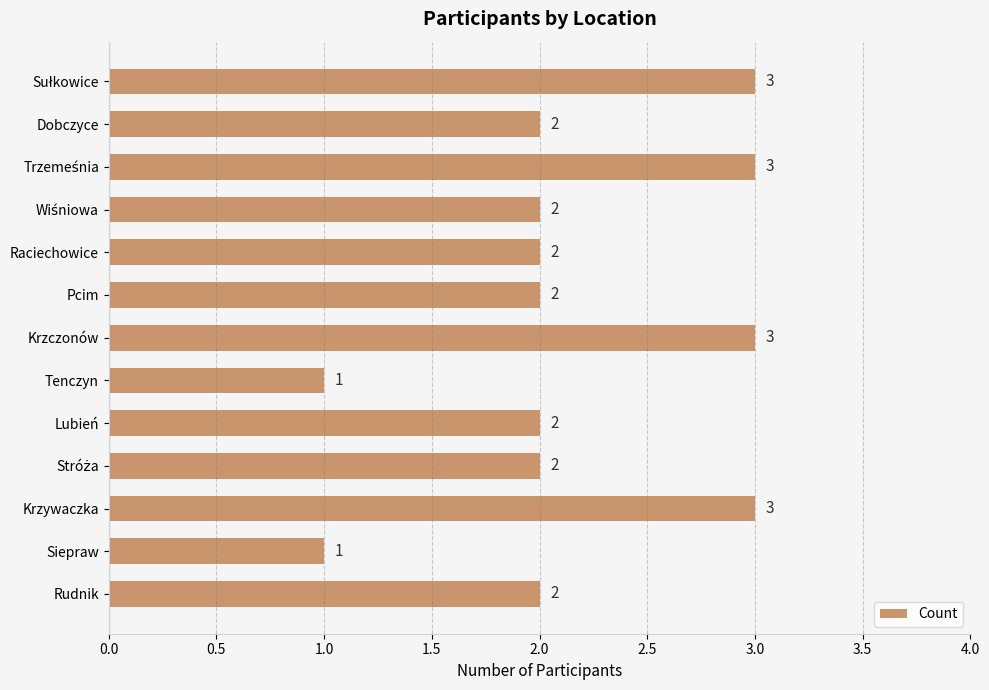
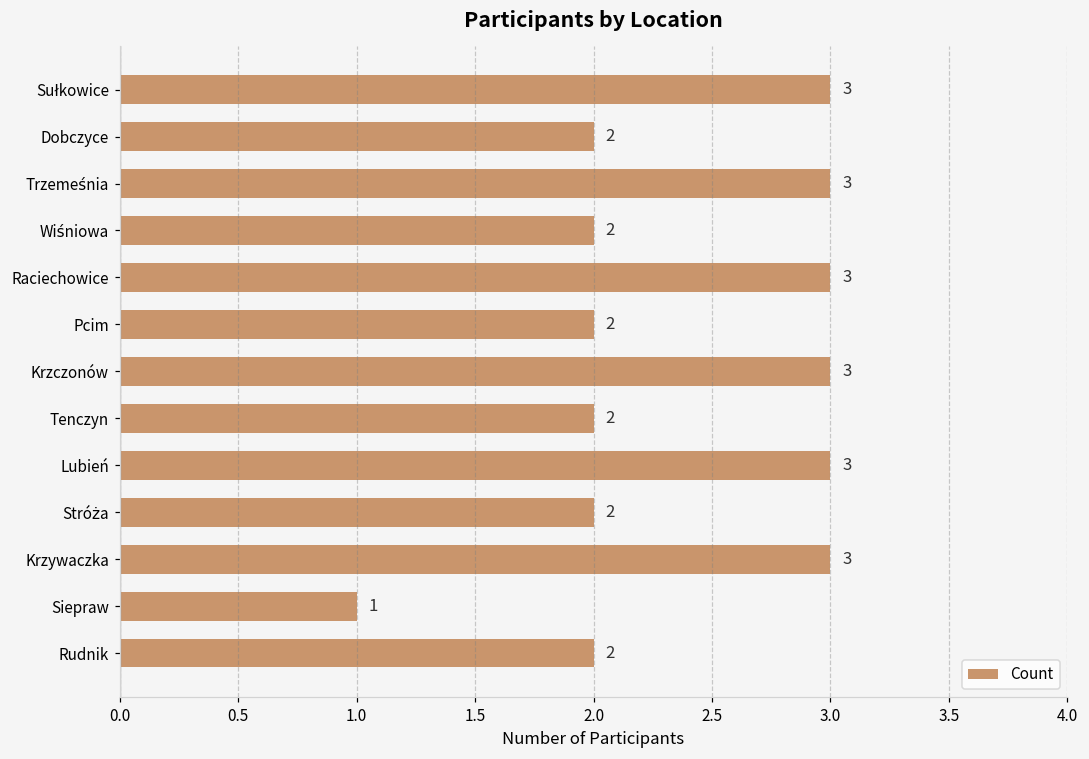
Raciechowice: 2 -> 3
Tenczyn: 1 -> 2
Lubień: 2 -> 3
